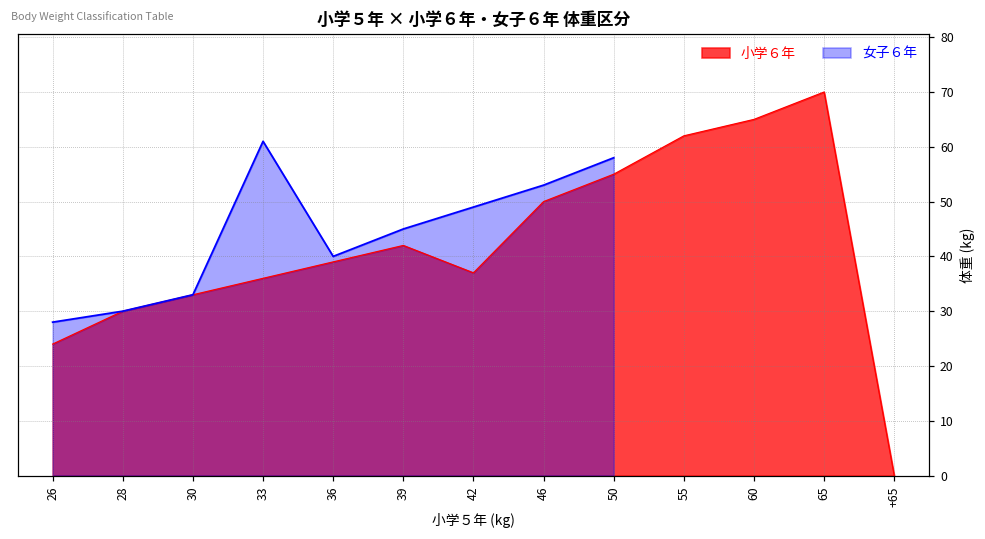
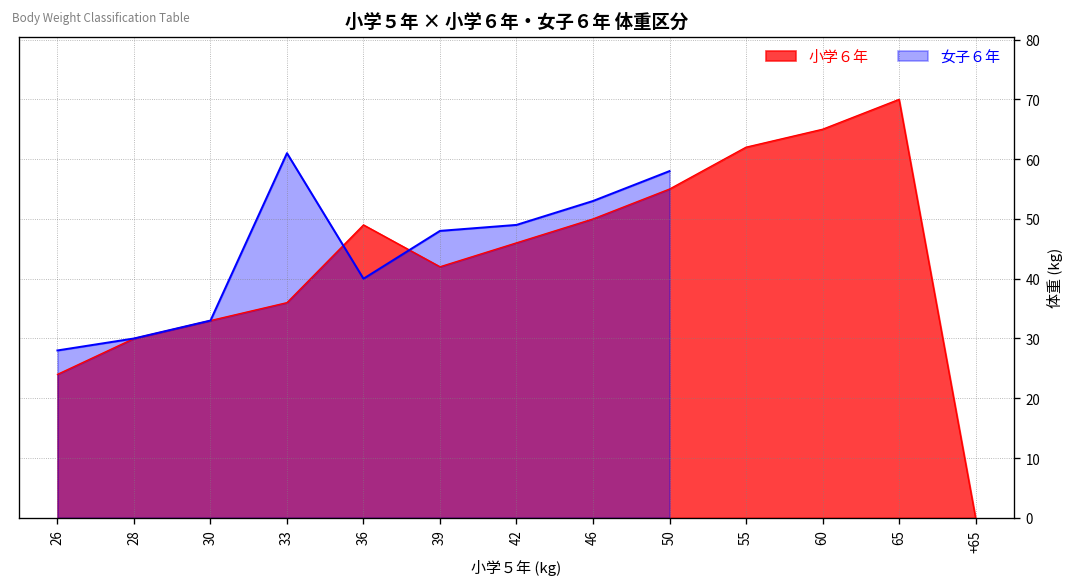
小学６年, 36: 39 -> 49
女子６年, 39: 45 -> 48
小学６年, 42: 37 -> 46
